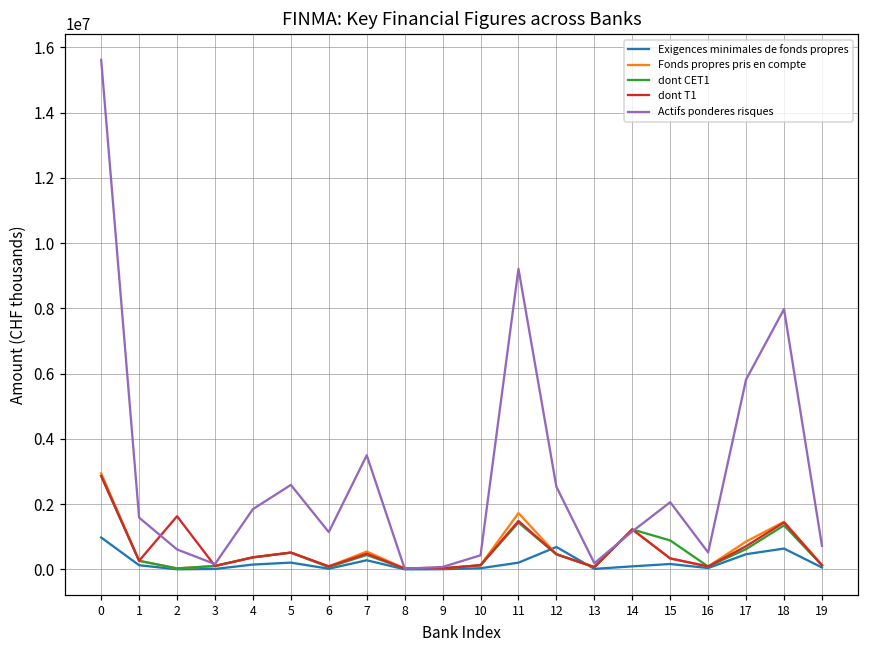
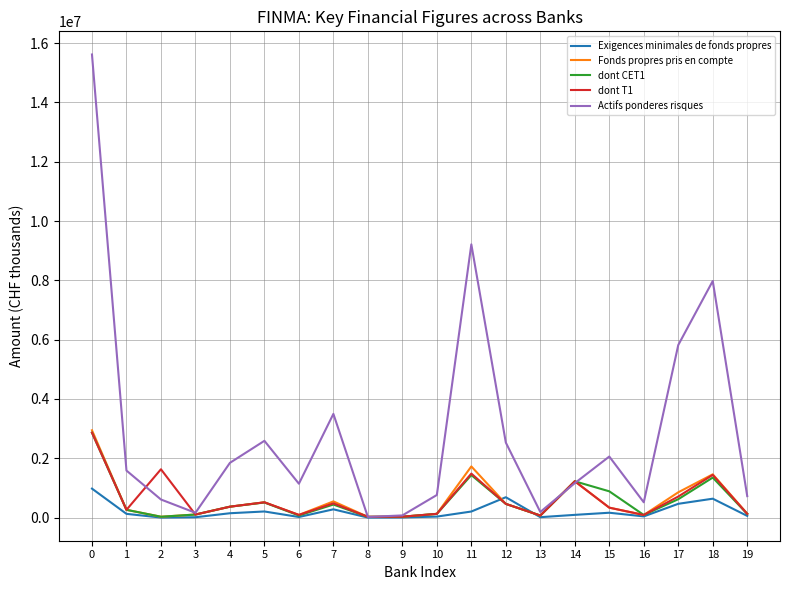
Actifs ponderes risques, 10: 400000 -> 800000
